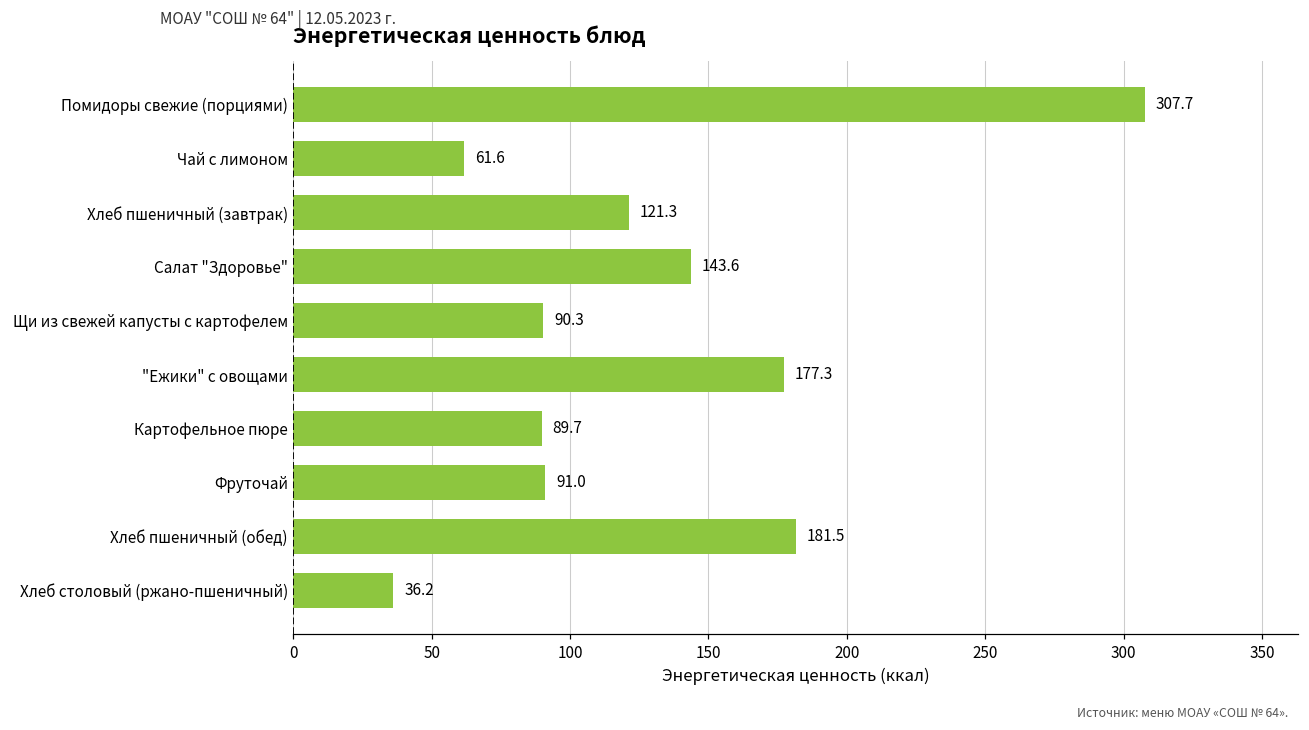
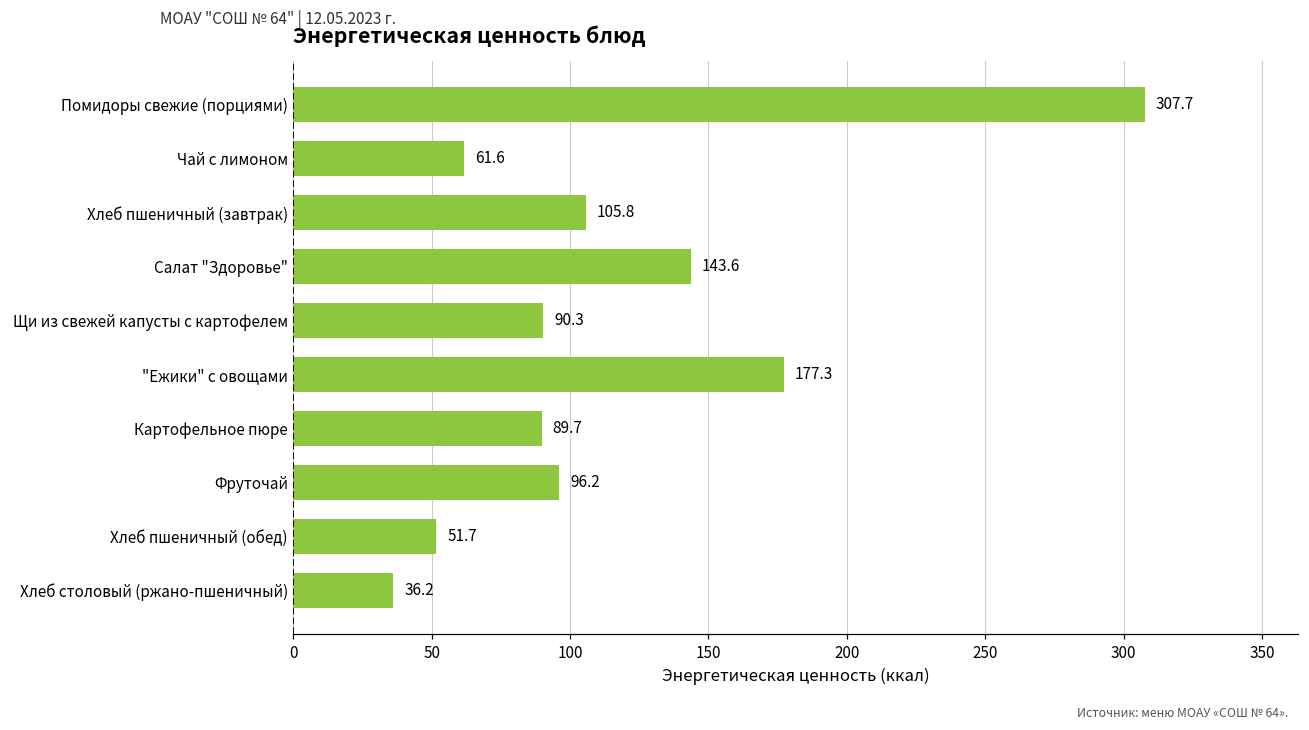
Хлеб пшеничный (завтрак): 121.3 -> 105.8
Фруточай: 91.0 -> 96.2
Хлеб пшеничный (обед): 181.5 -> 51.7
